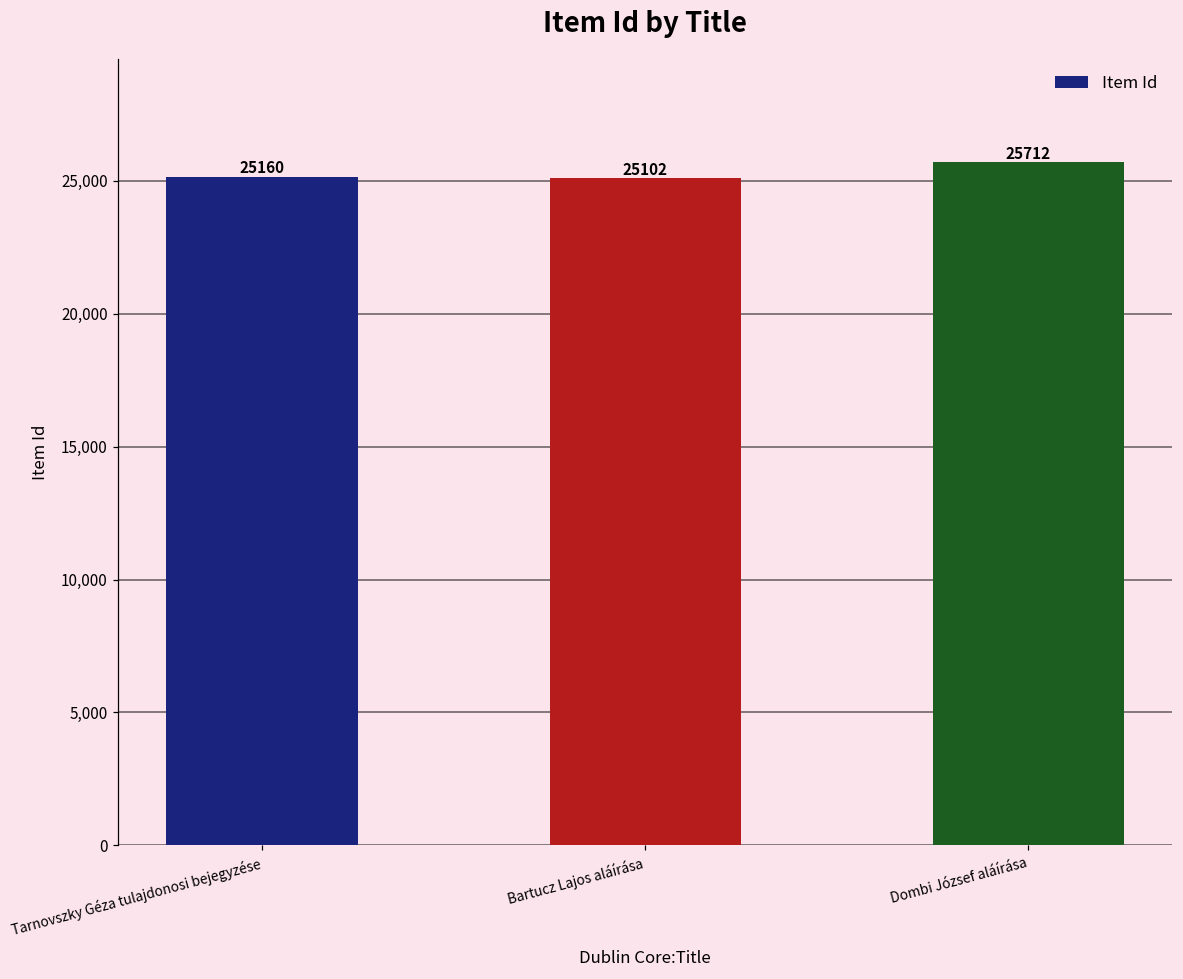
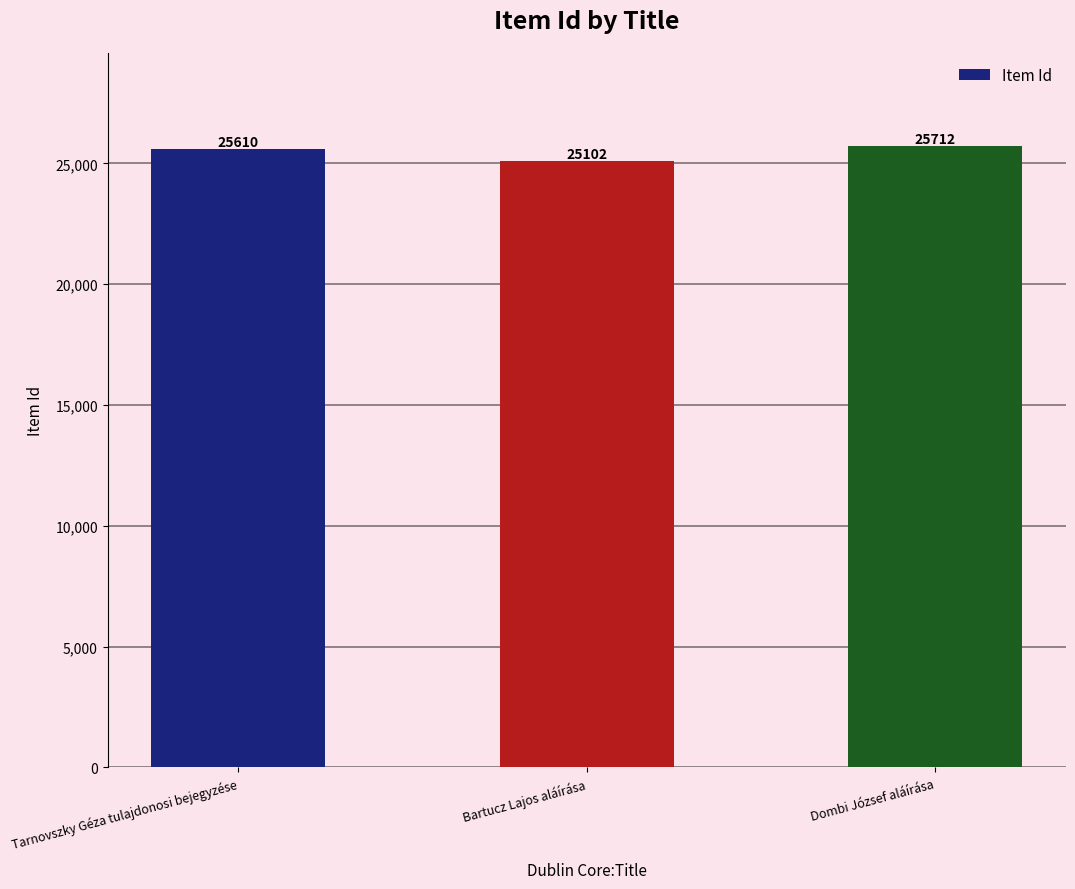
Tarnovszky Géza tulajdonosi bejegyzése: 25160 -> 25610
